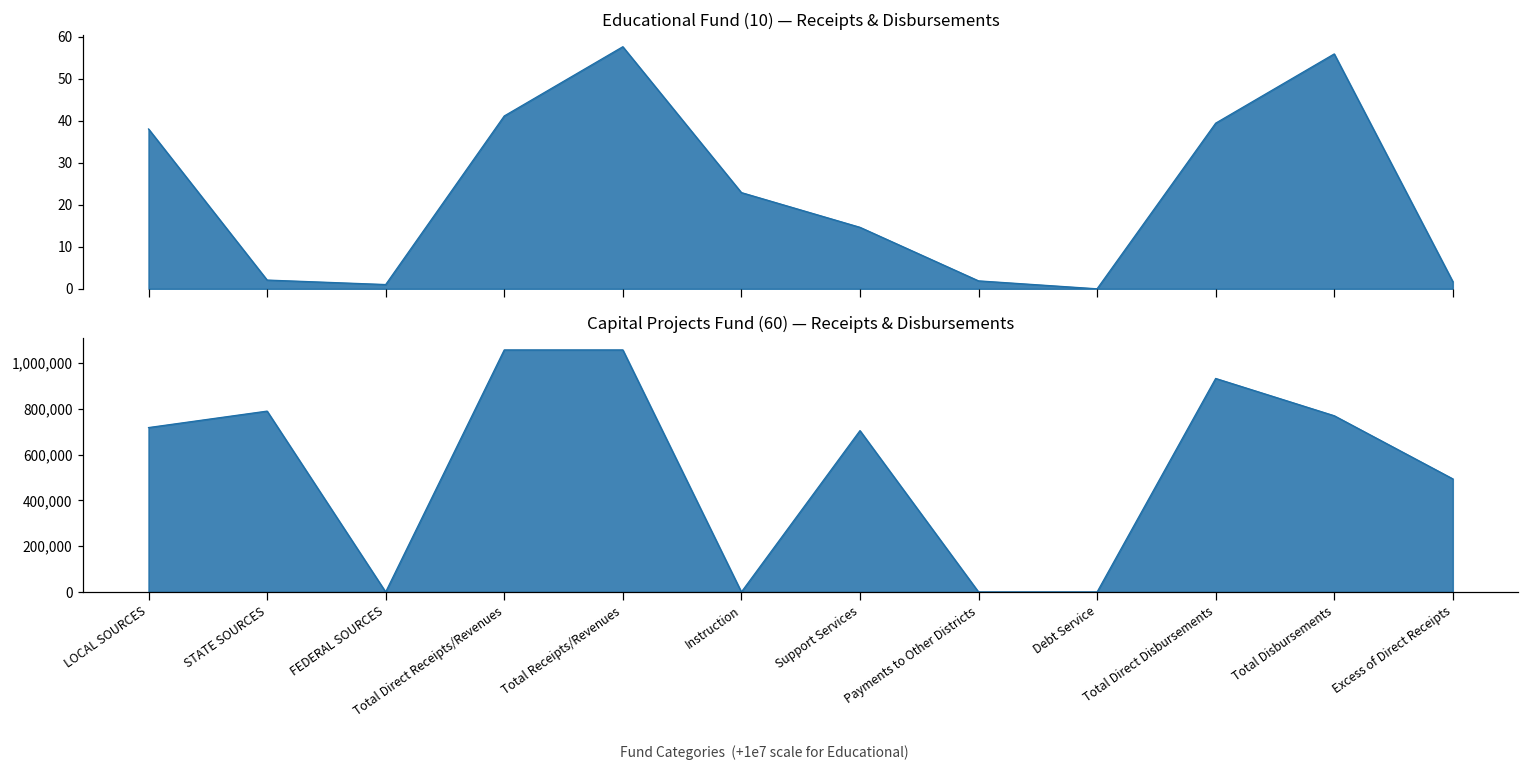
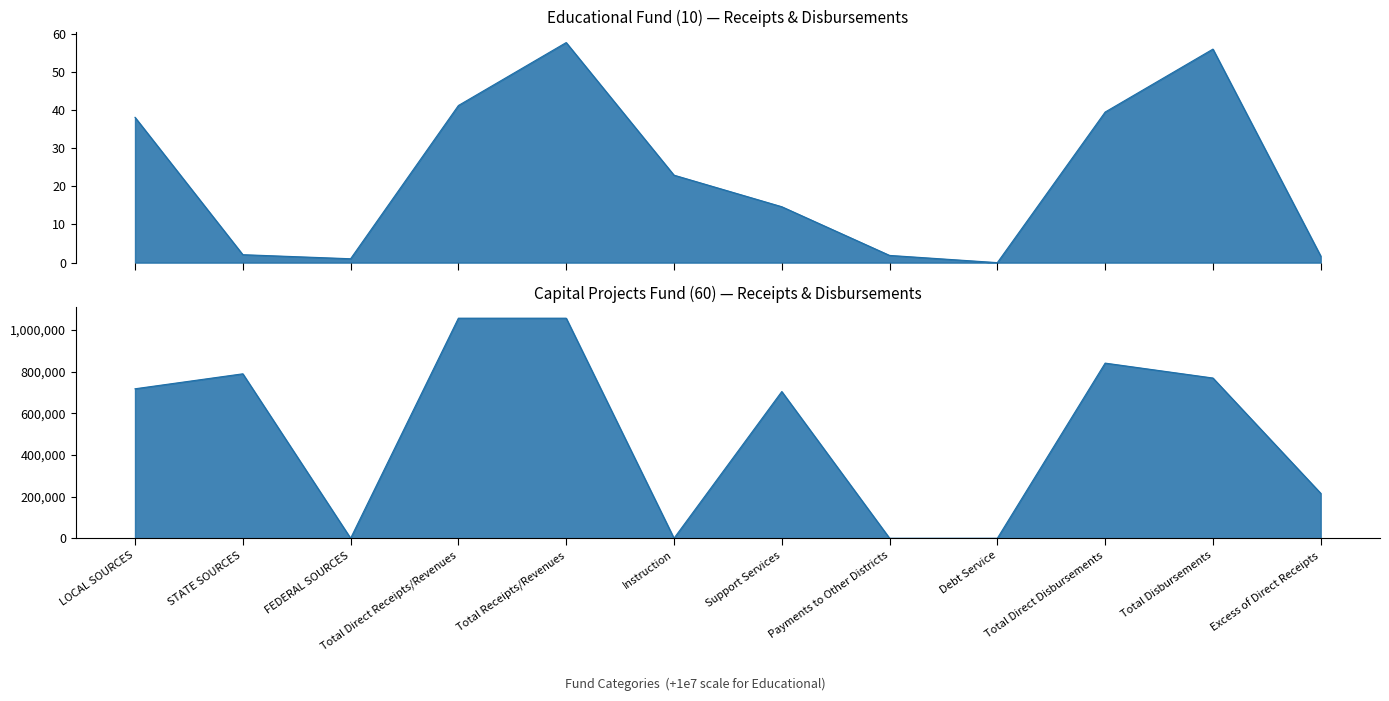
Capital Projects Fund (60) — Receipts & Disbursements, Total Direct Disbursements: 930,000 -> 840,000
Capital Projects Fund (60) — Receipts & Disbursements, Excess of Direct Receipts: 490,000 -> 220,000
